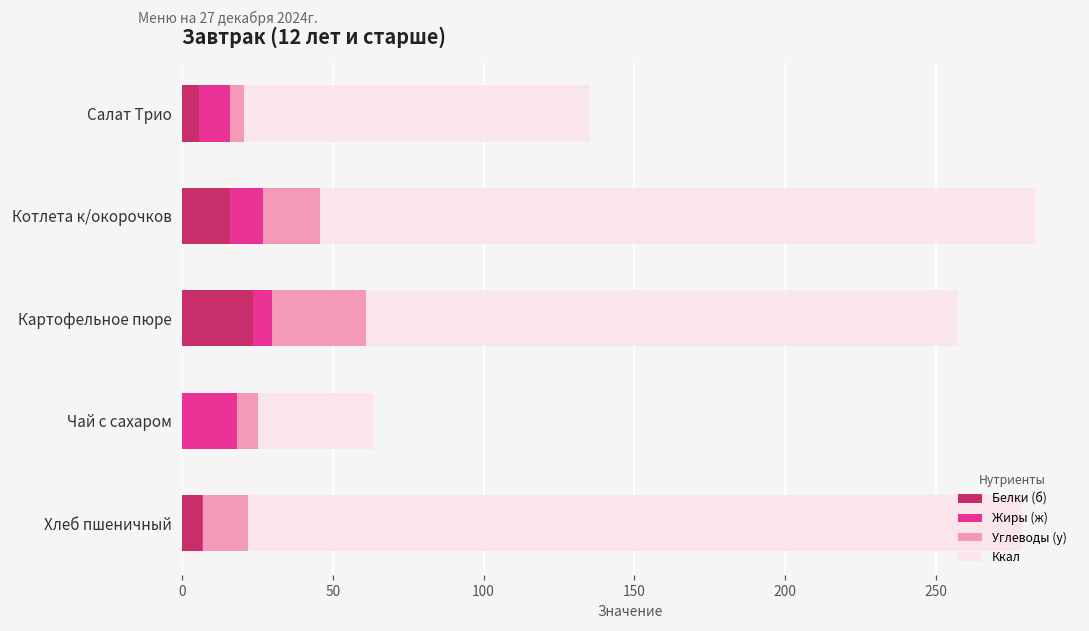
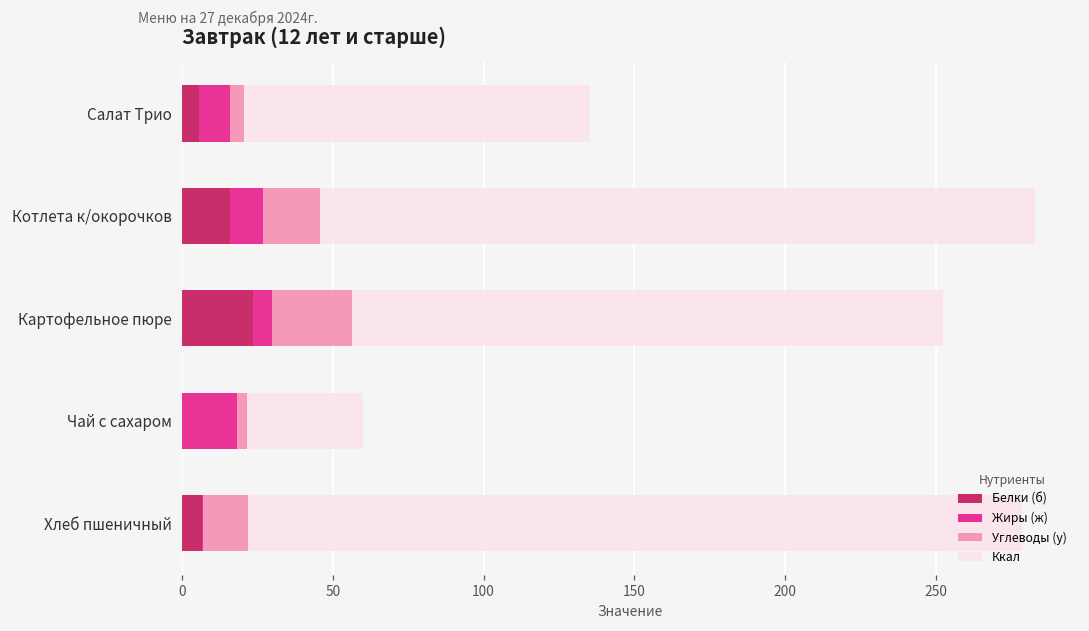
Углеводы (у), Картофельное пюре: 31 -> 27
Углеводы (у), Чай с сахаром: 7 -> 3
